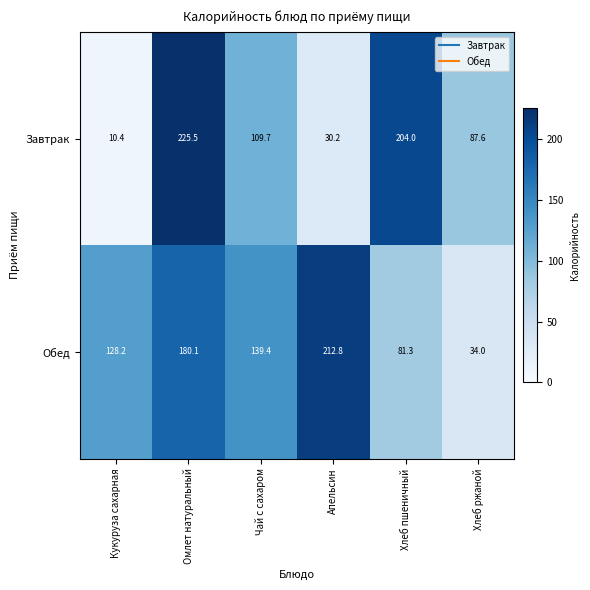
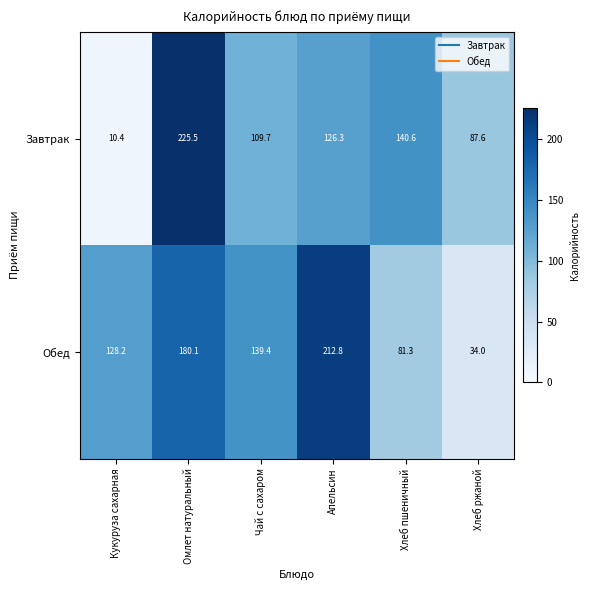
Завтрак, Апельсин: 30.2 -> 126.3
Завтрак, Хлеб пшеничный: 204.0 -> 140.6
